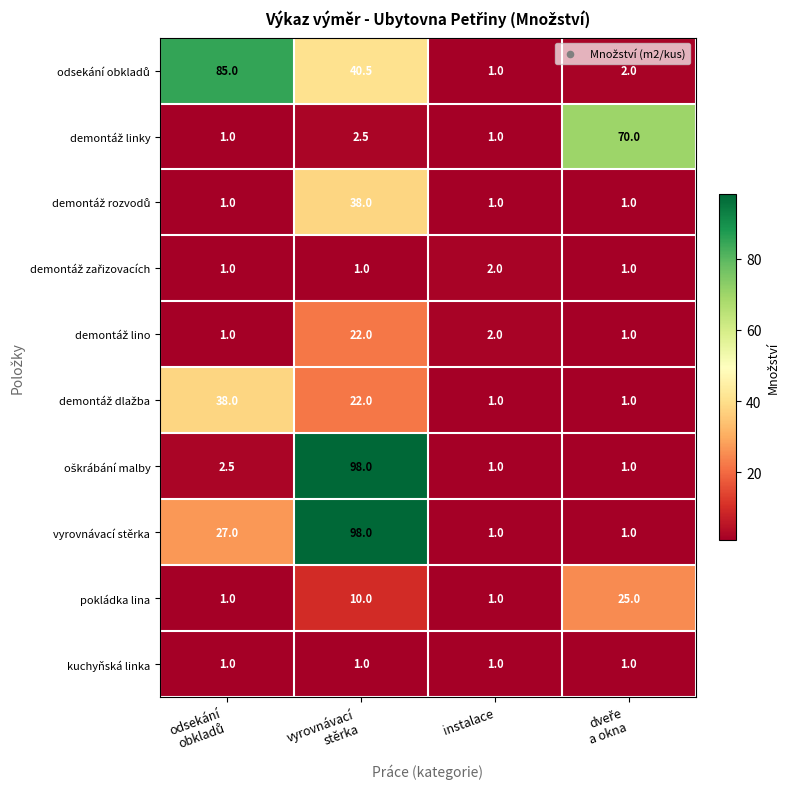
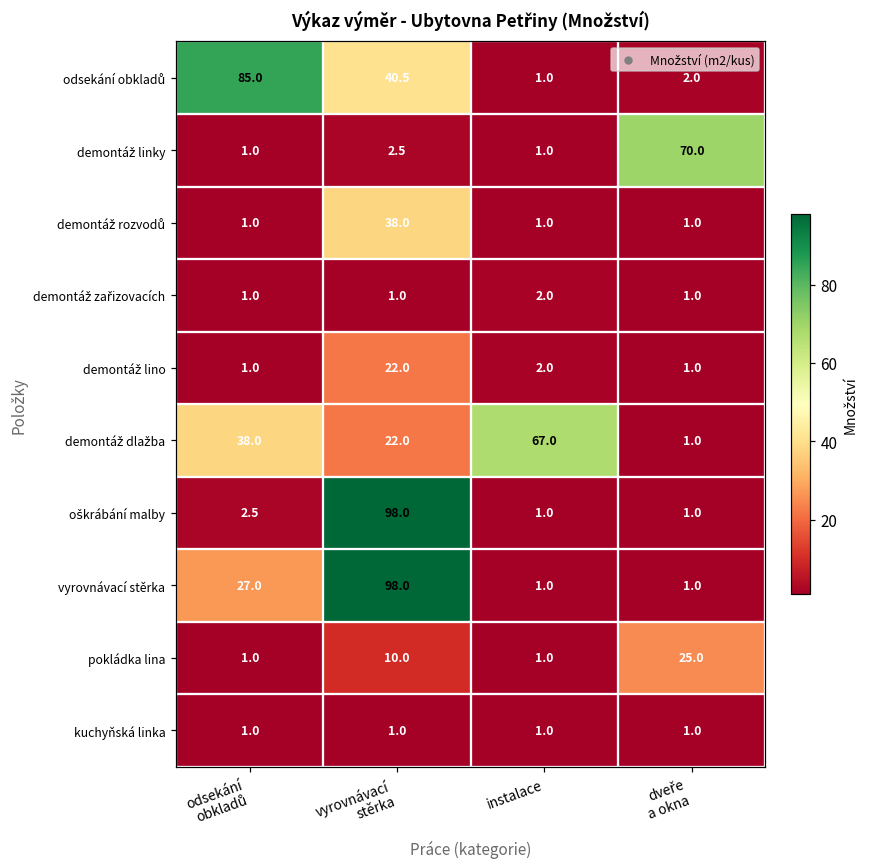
demontáž dlažba, instalace: 1.0 -> 67.0
